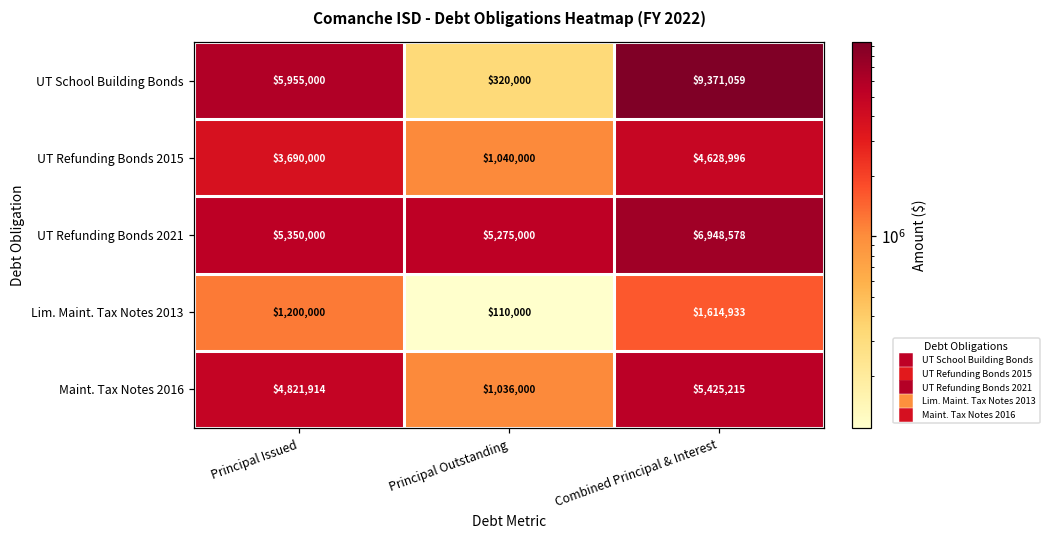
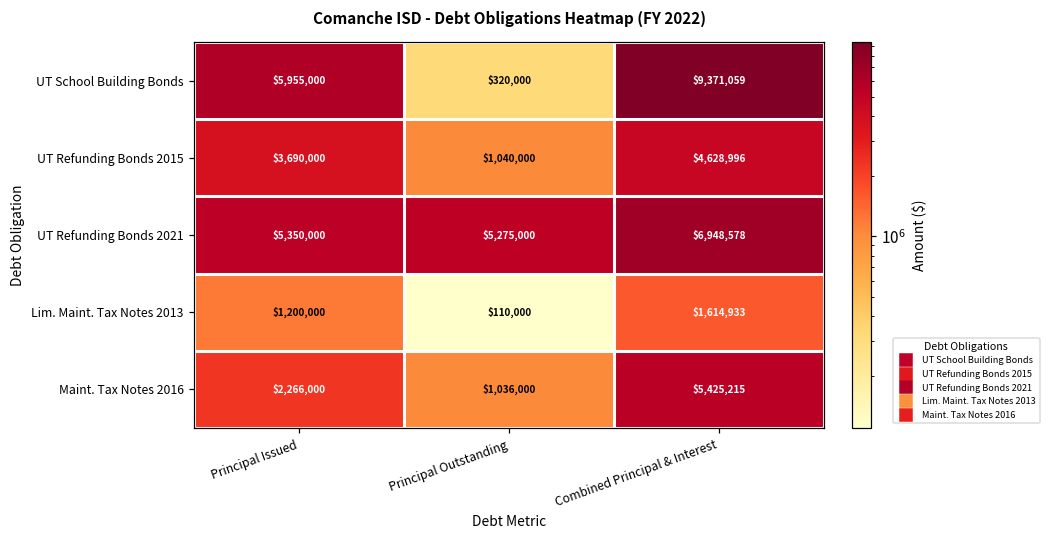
Maint. Tax Notes 2016, Principal Issued: $4,821,914 -> $2,266,000
